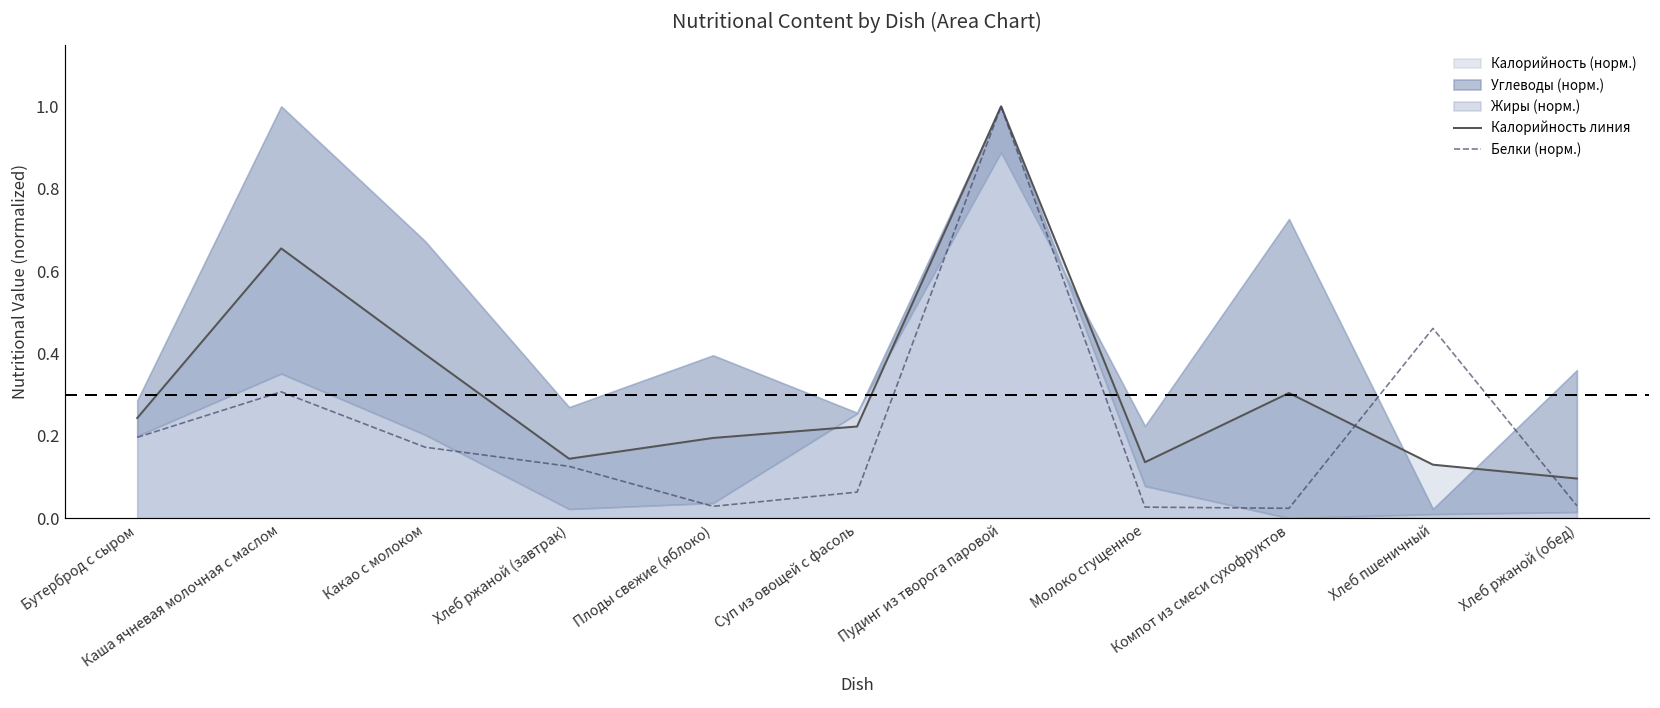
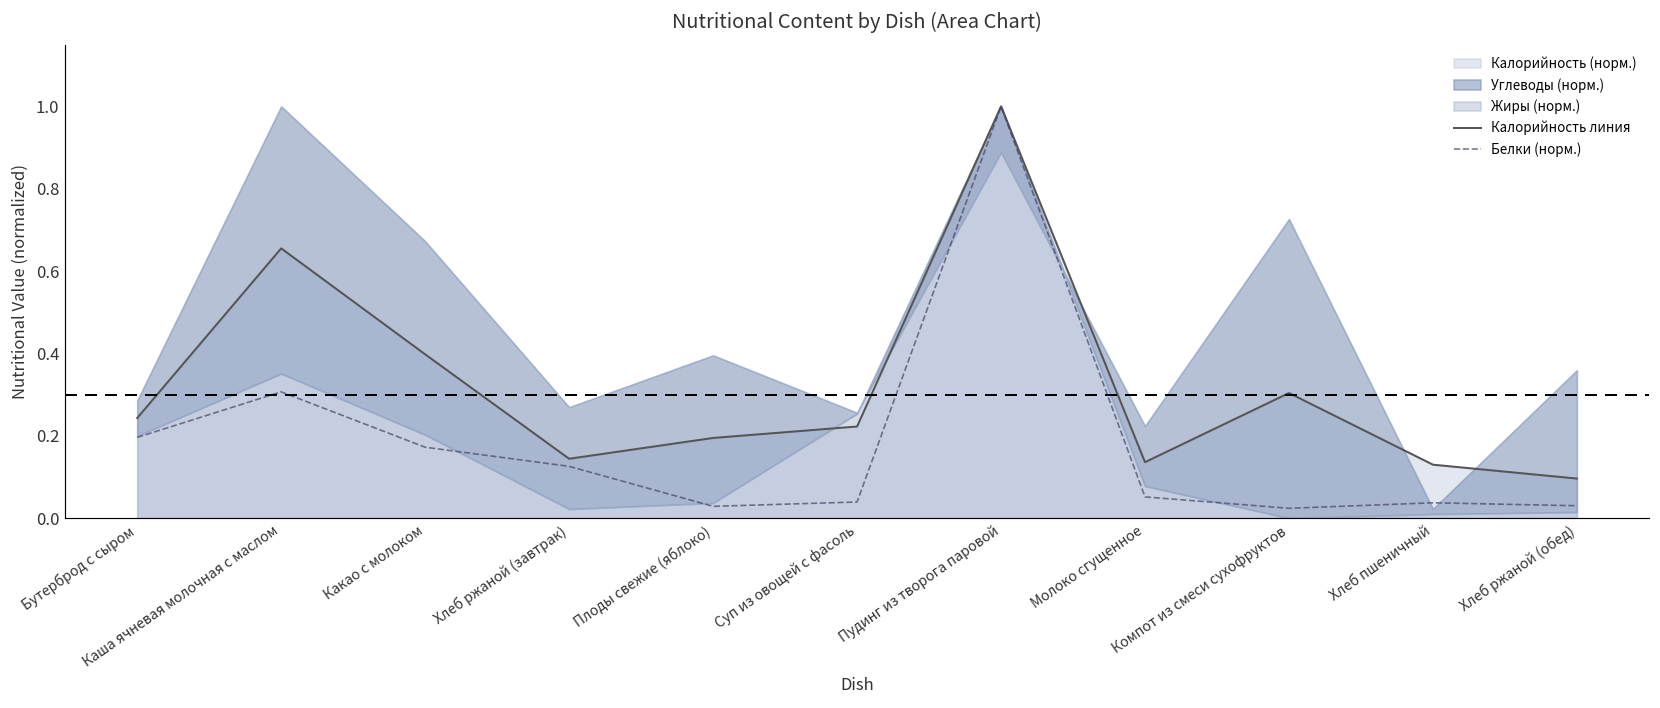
Белки (норм.), Суп из овощей с фасоль: 0.06 -> 0.04
Белки (норм.), Молоко сгущенное: 0.03 -> 0.05
Белки (норм.), Хлеб пшеничный: 0.46 -> 0.04
